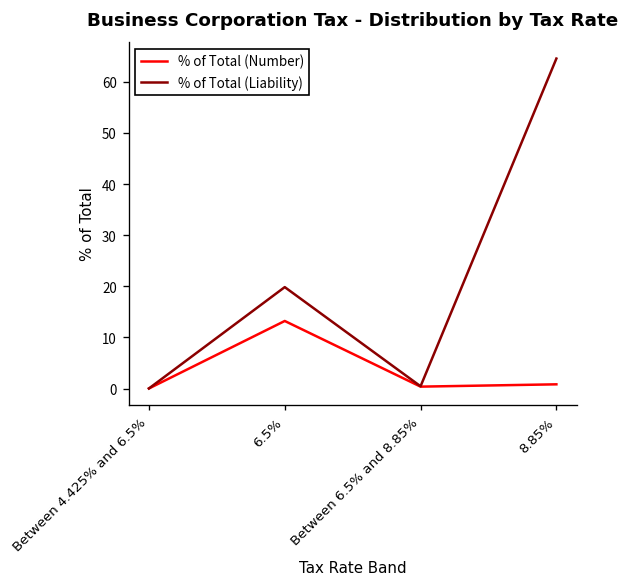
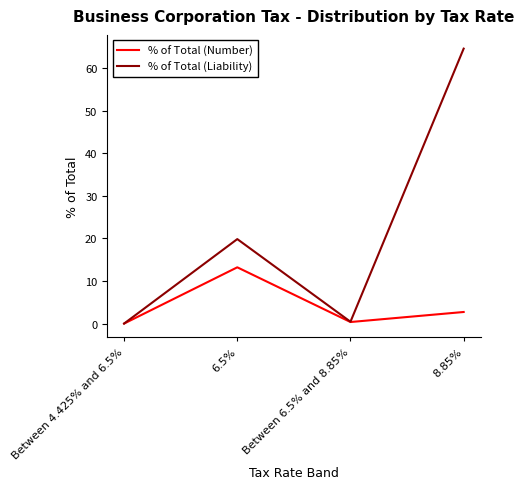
% of Total (Number), 8.85%: 1 -> 3
